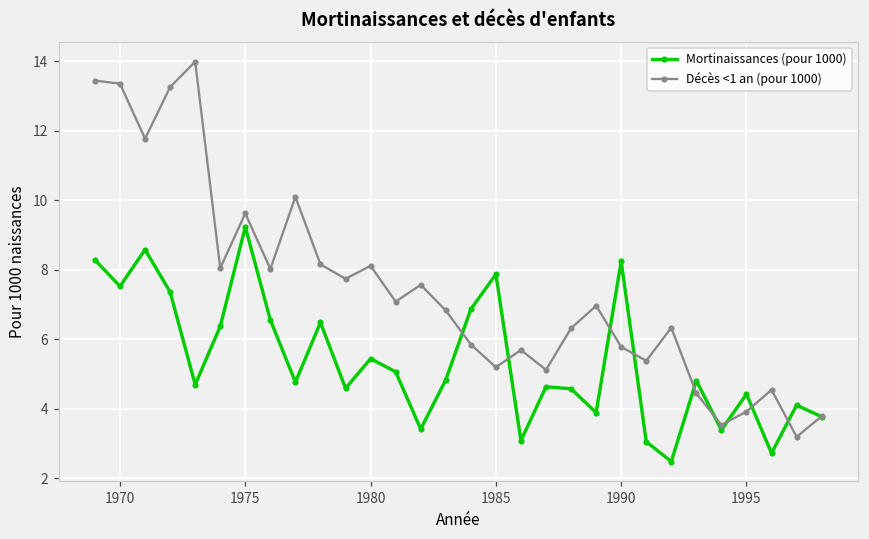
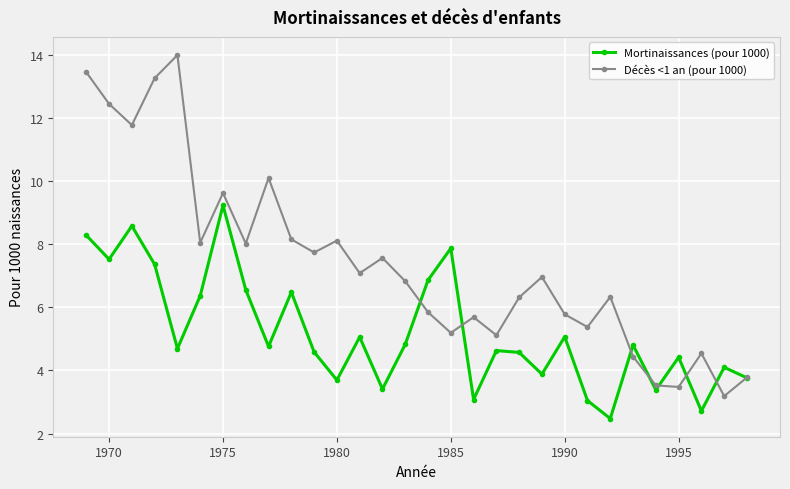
Décès <1 an (pour 1000), 1970: 13.4 -> 12.4
Mortinaissances (pour 1000), 1980: 5.4 -> 3.7
Mortinaissances (pour 1000), 1990: 8.2 -> 5.1
Décès <1 an (pour 1000), 1995: 3.9 -> 3.5
